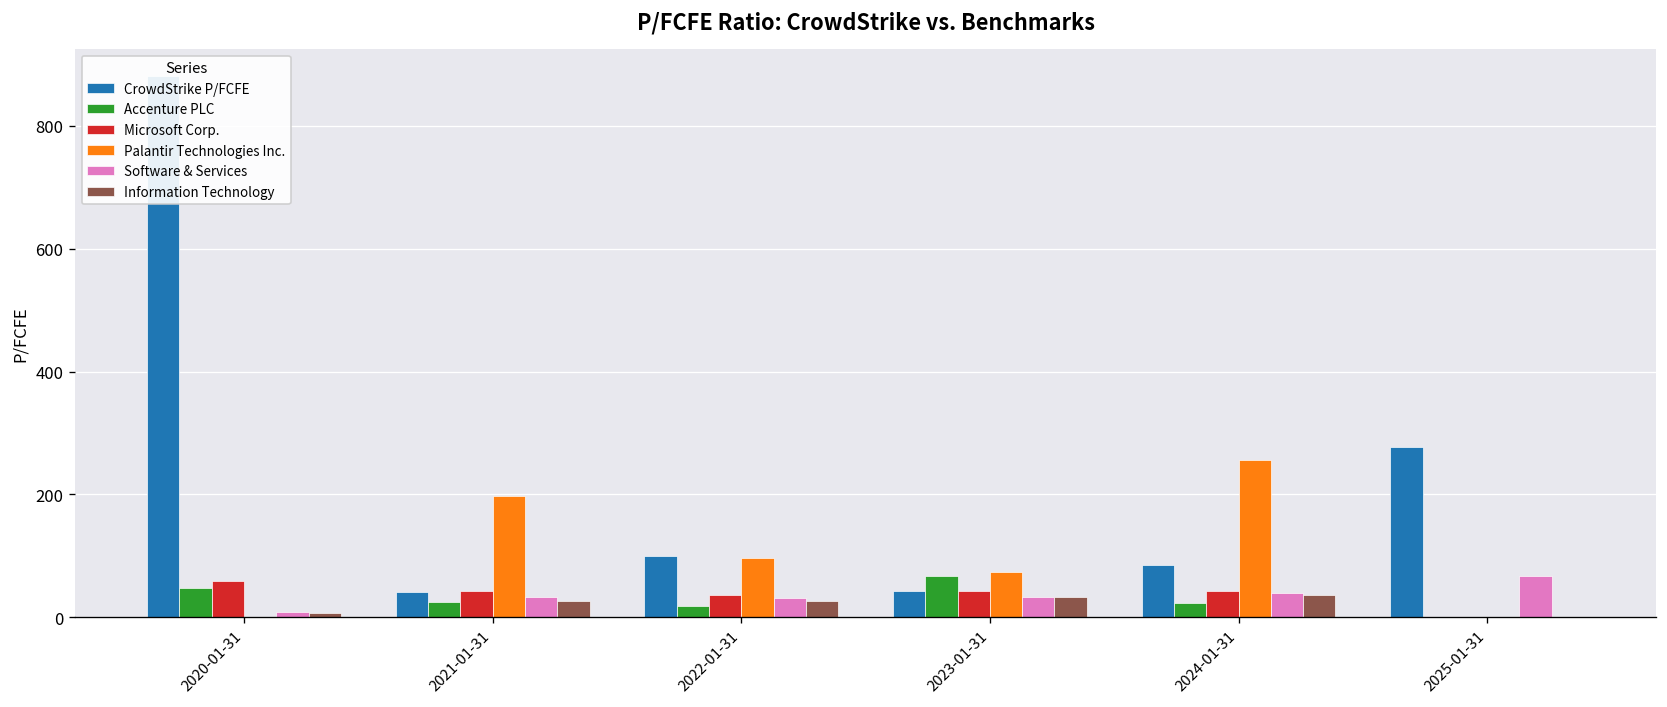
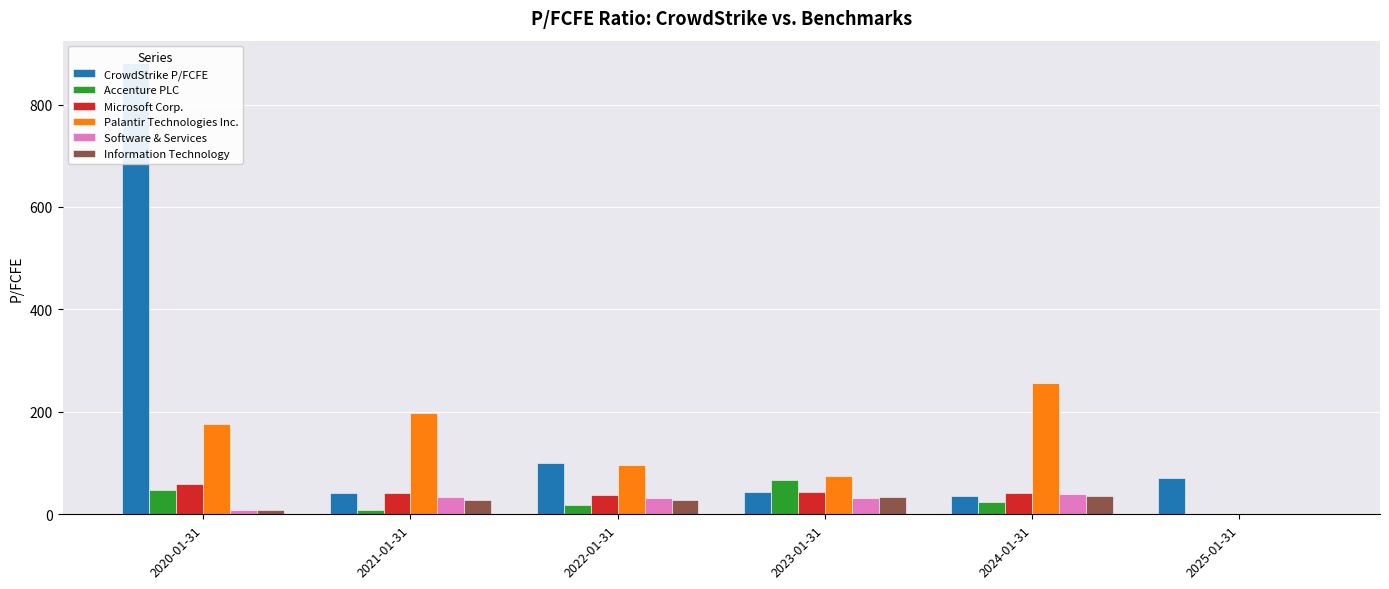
Palantir Technologies Inc., 2020-01-31: 0 -> 180
Accenture PLC, 2021-01-31: 30 -> 10
CrowdStrike P/FCFE, 2024-01-31: 90 -> 40
CrowdStrike P/FCFE, 2025-01-31: 280 -> 70
Software & Services, 2025-01-31: 70 -> 0
